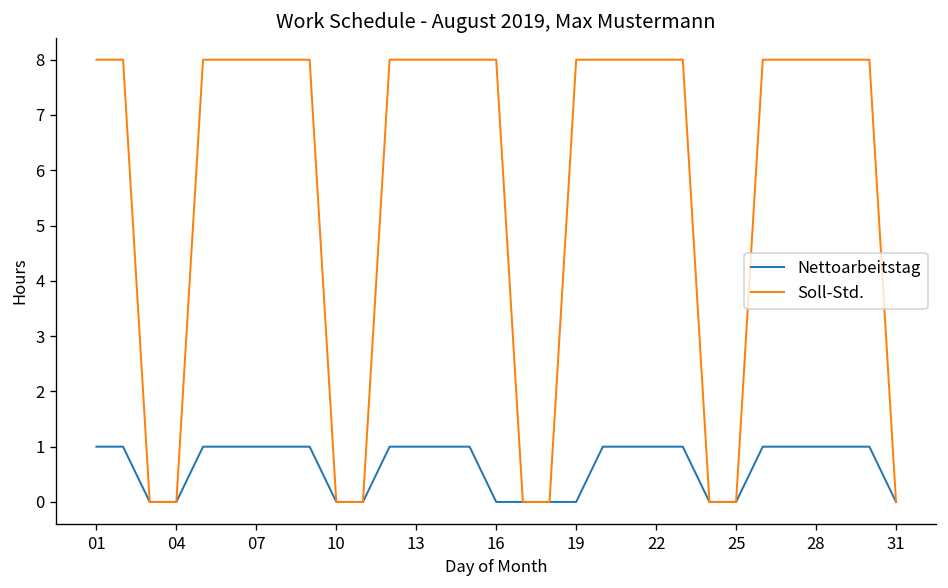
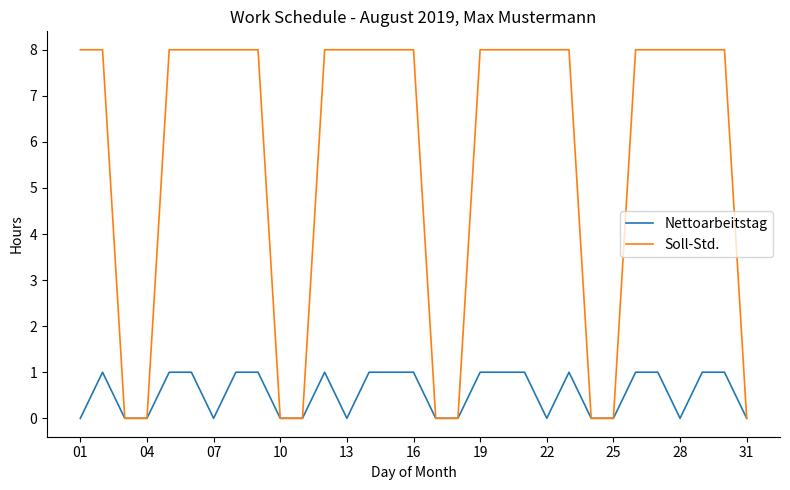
Nettoarbeitstag, 01: 1 -> 0
Nettoarbeitstag, 07: 1 -> 0
Nettoarbeitstag, 13: 1 -> 0
Nettoarbeitstag, 16: 0 -> 1
Nettoarbeitstag, 19: 0 -> 1
Nettoarbeitstag, 22: 1 -> 0
Nettoarbeitstag, 28: 1 -> 0
